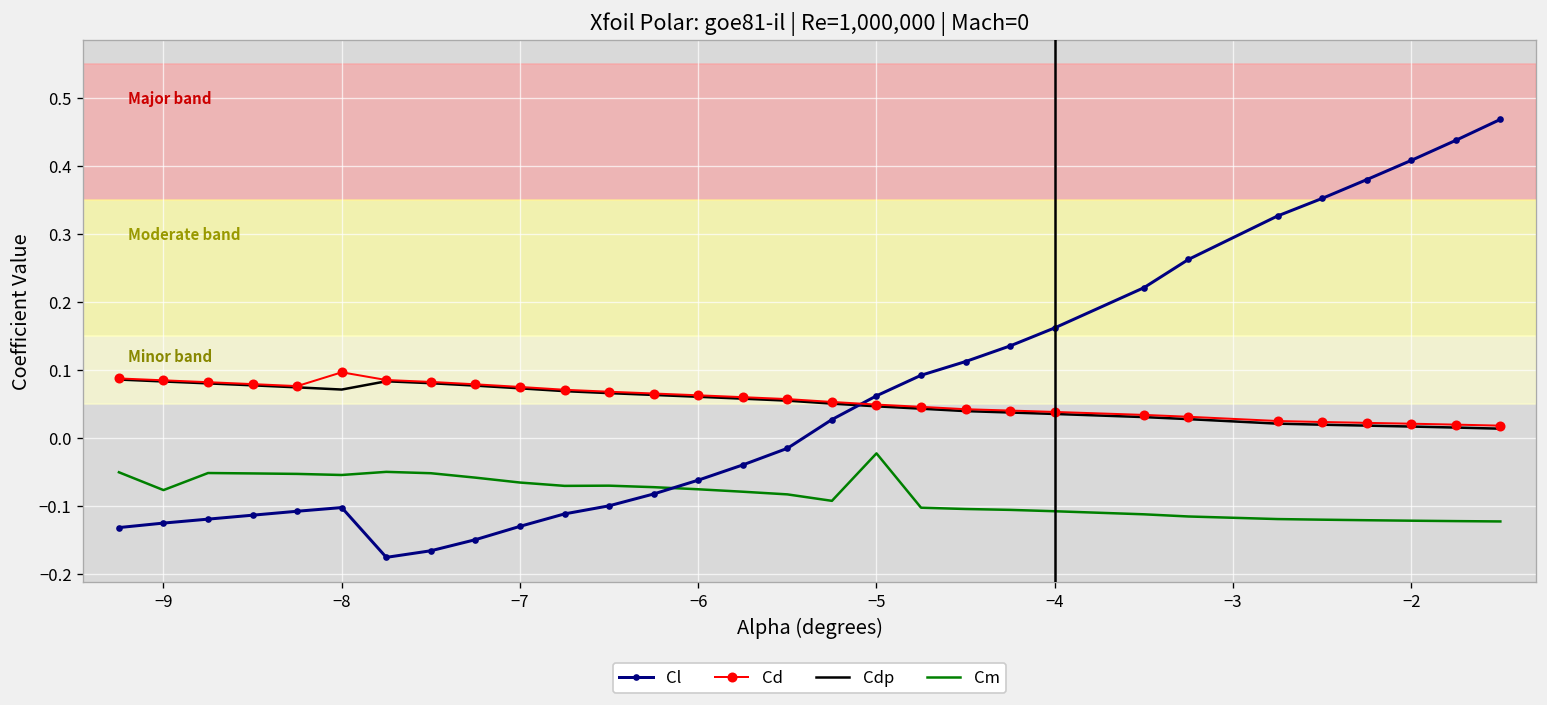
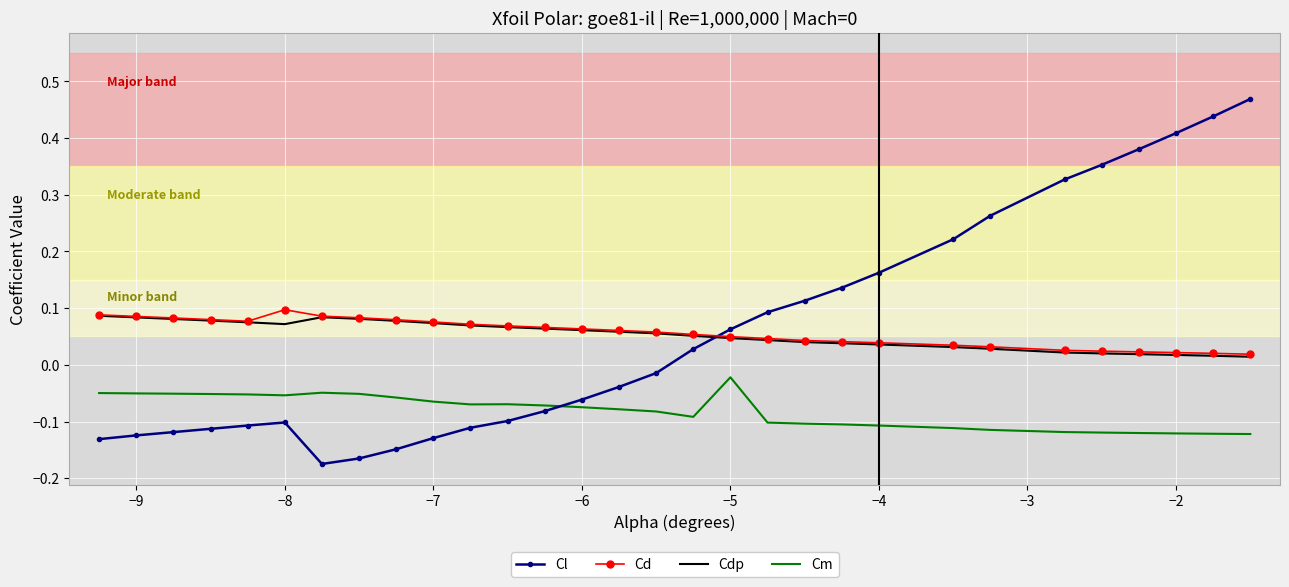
Cm, −9: -0.08 -> -0.05
